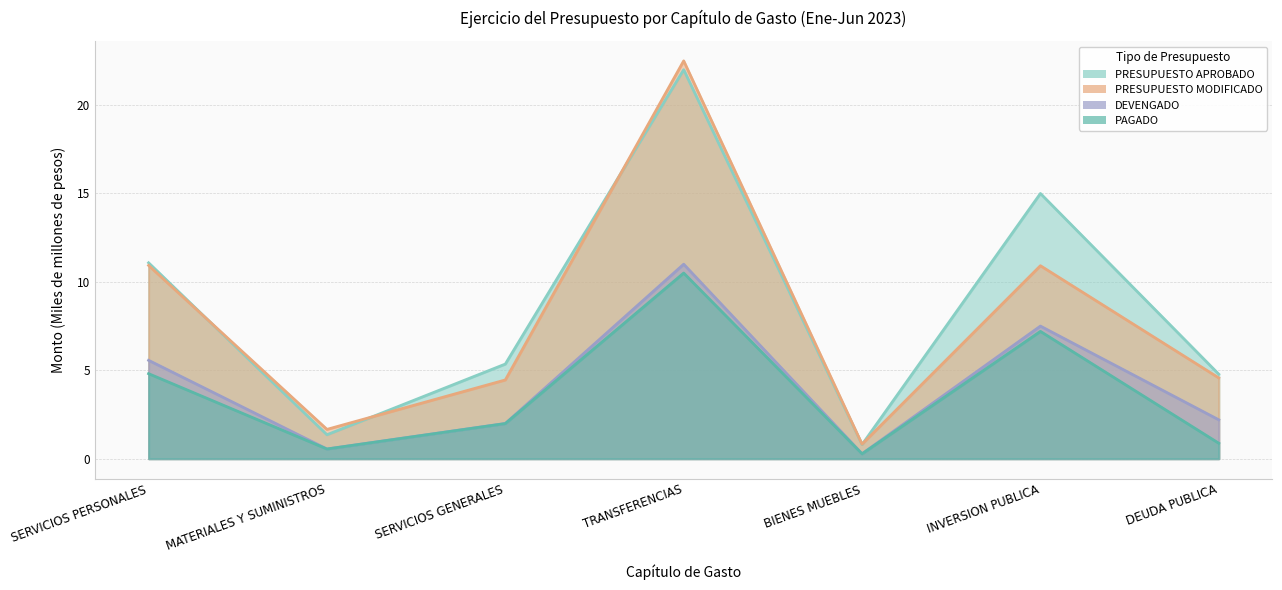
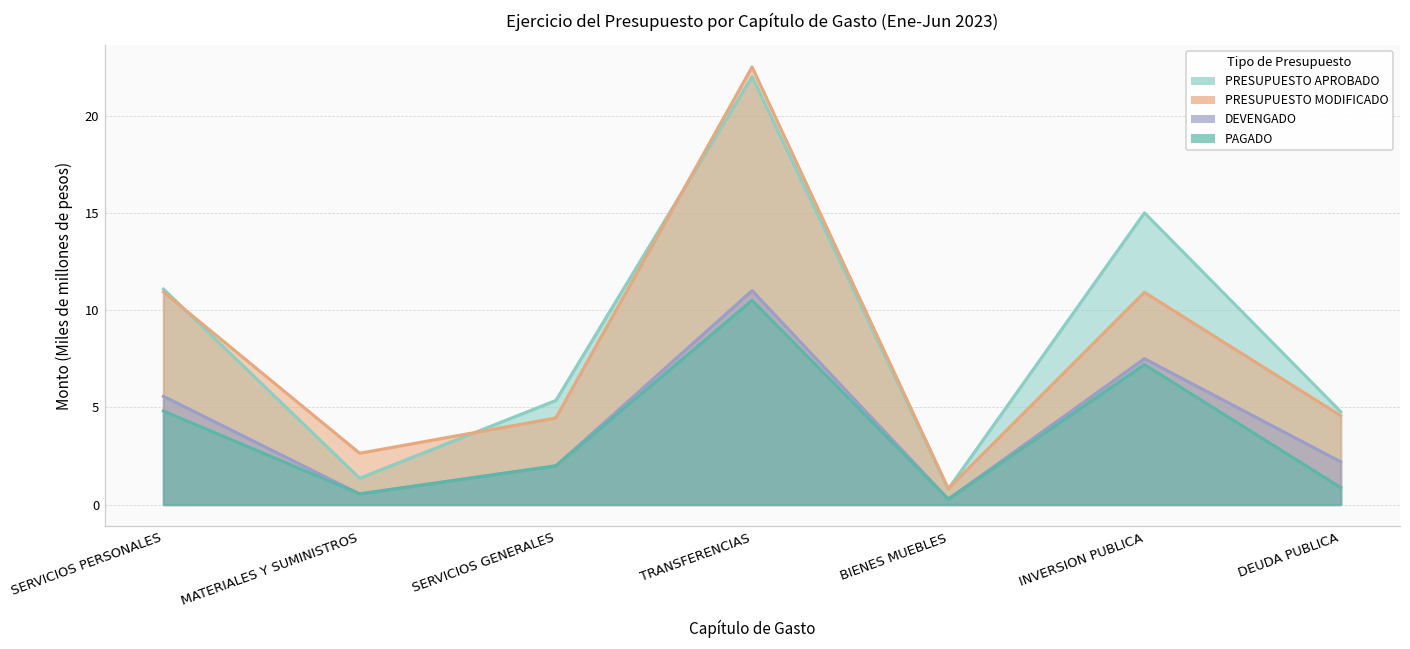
PRESUPUESTO MODIFICADO, MATERIALES Y SUMINISTROS: 1.7 -> 2.6
